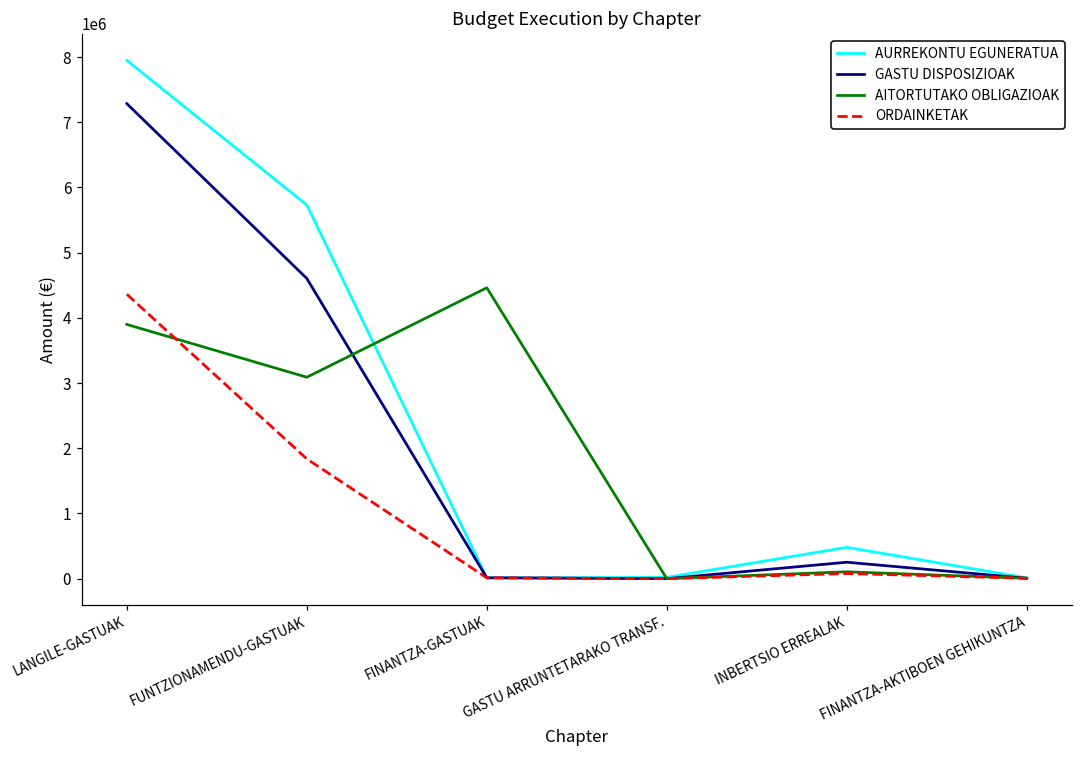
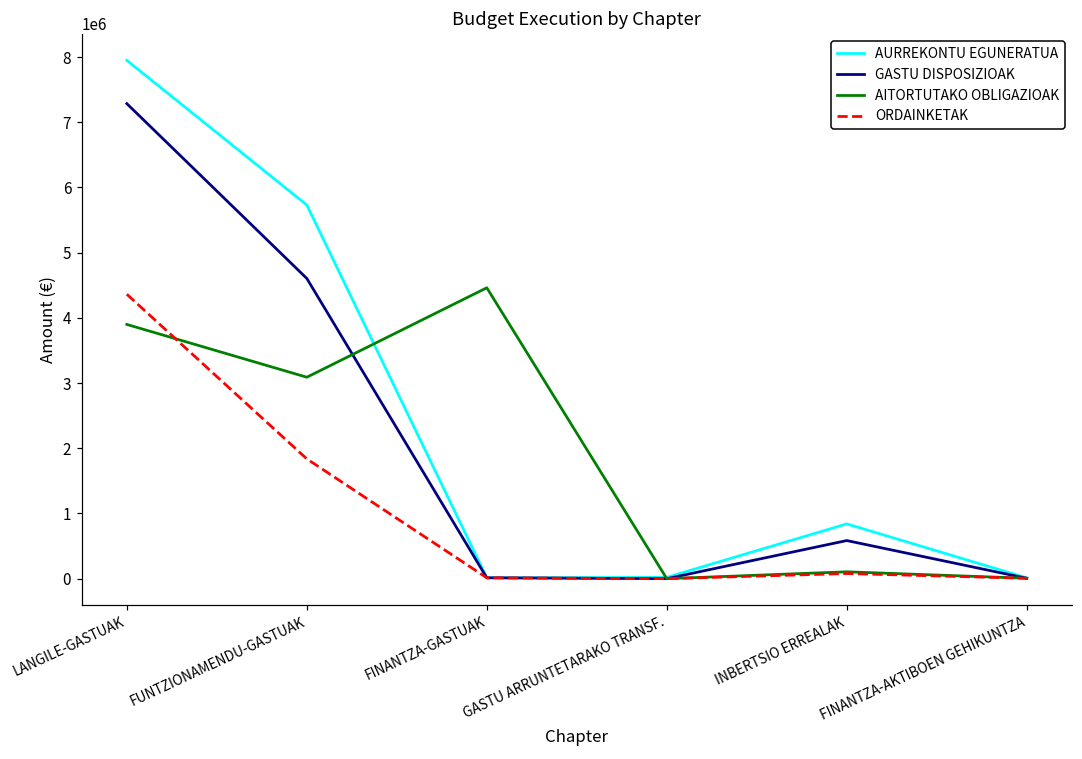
AURREKONTU EGUNERATUA, INBERTSIO ERREALAK: 500000 -> 800000
GASTU DISPOSIZIOAK, INBERTSIO ERREALAK: 300000 -> 600000
